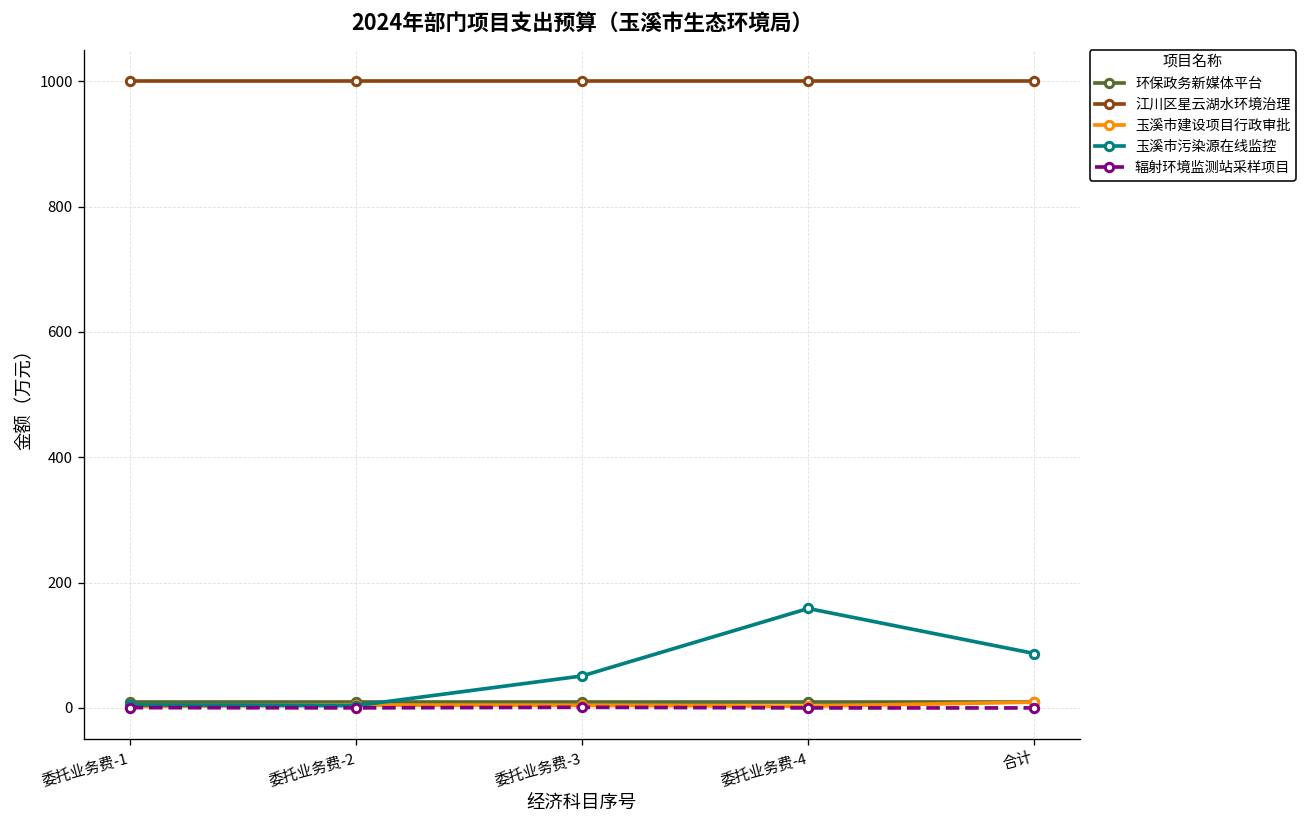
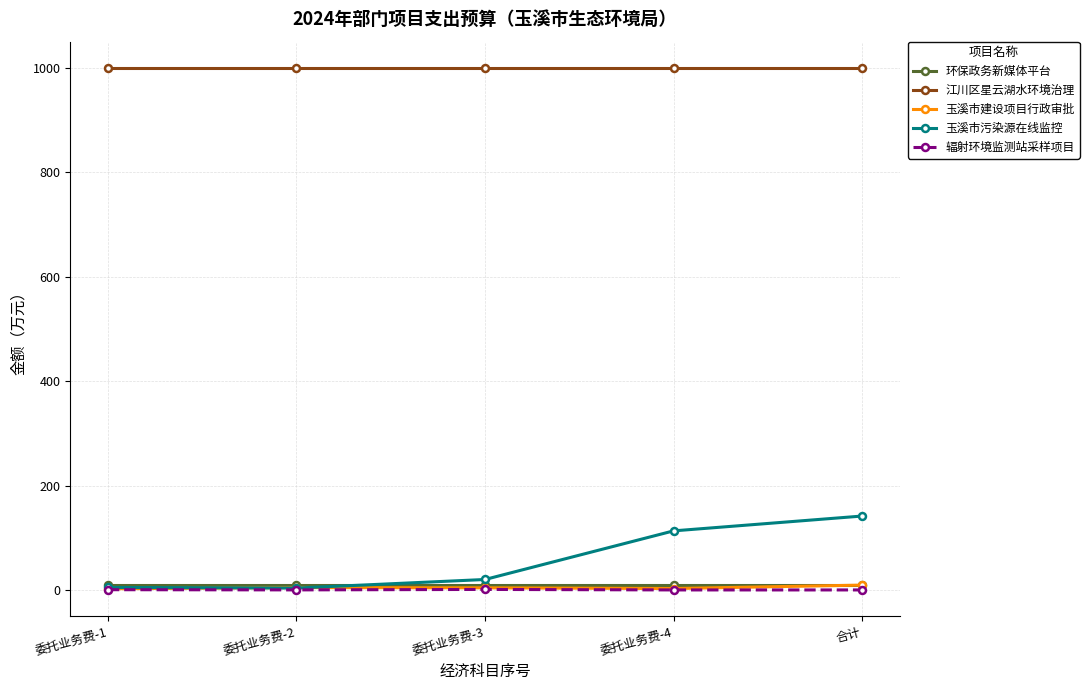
玉溪市污染源在线监控, 委托业务费-3: 50 -> 20
玉溪市污染源在线监控, 委托业务费-4: 160 -> 110
玉溪市污染源在线监控, 合计: 90 -> 140
